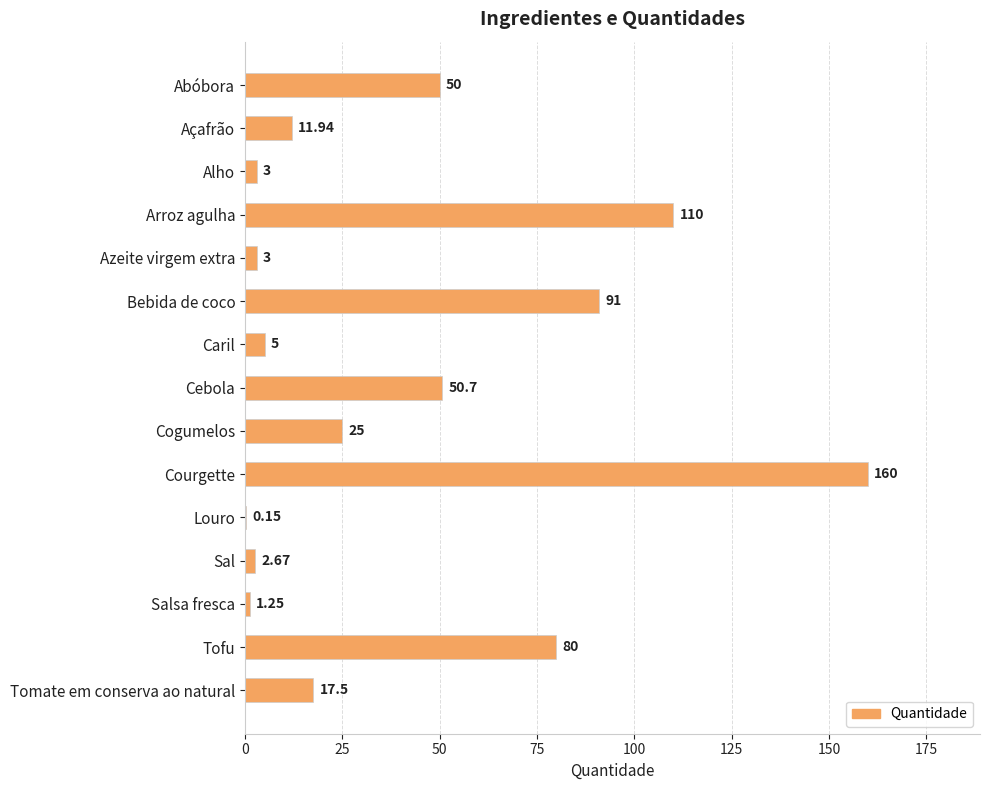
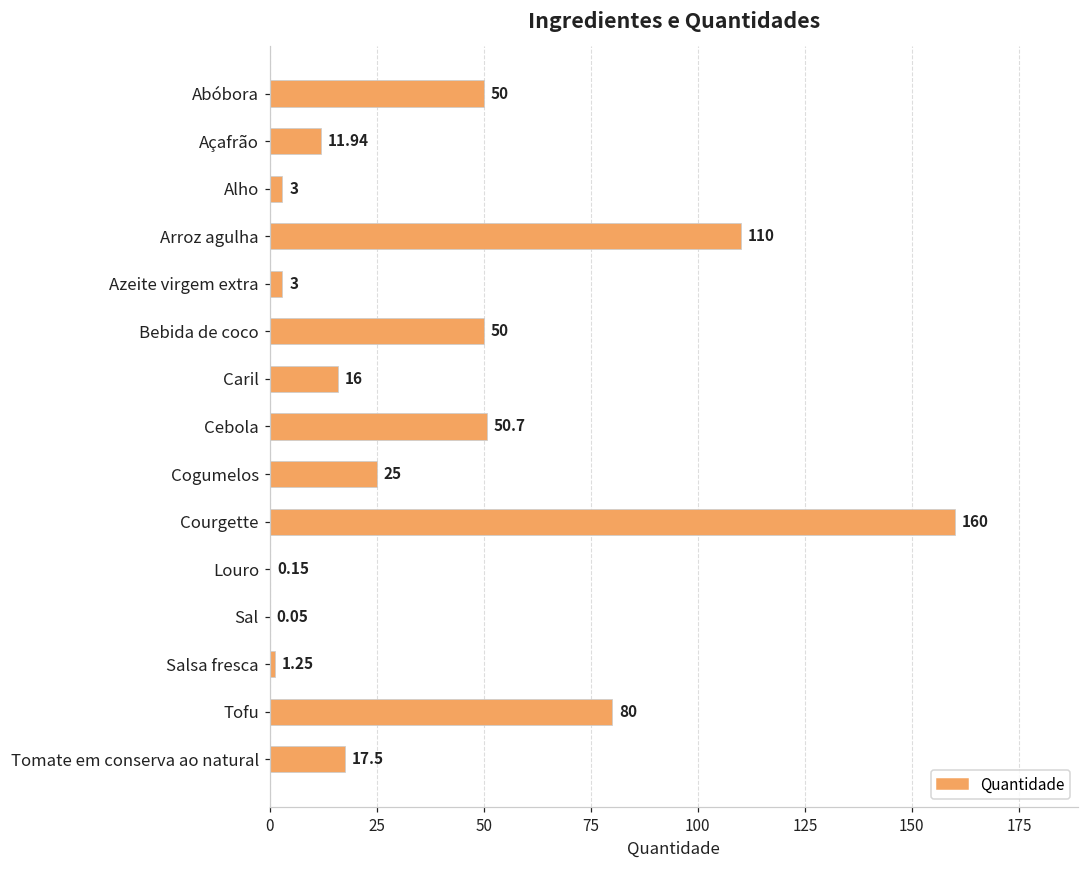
Bebida de coco: 91 -> 50
Caril: 5 -> 16
Sal: 2.67 -> 0.05
